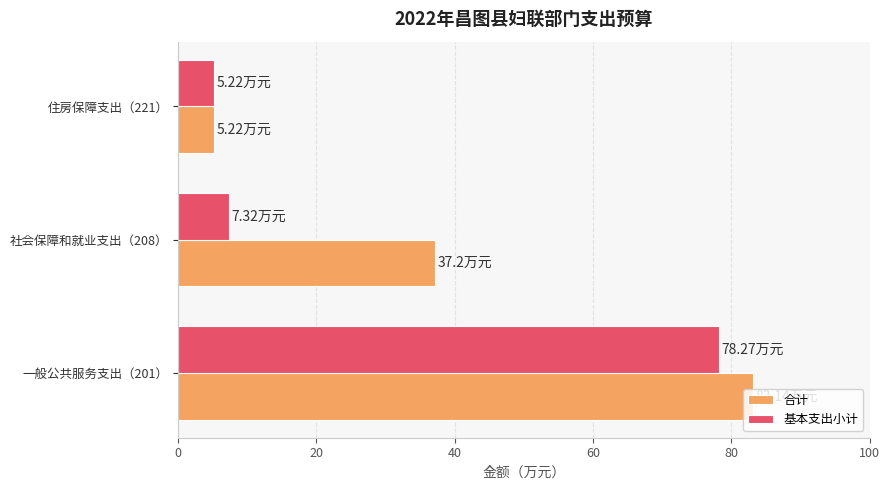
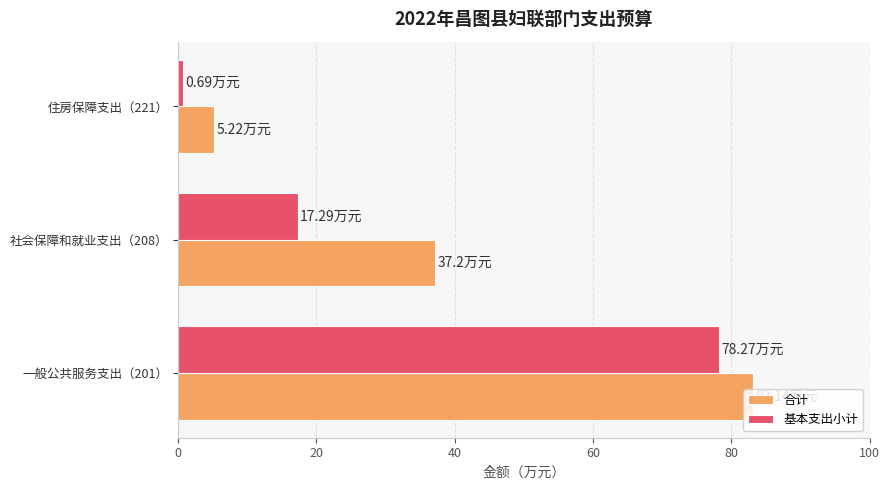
基本支出小计, 住房保障支出（221）: 5.22 -> 0.69
基本支出小计, 社会保障和就业支出（208）: 7.32 -> 17.29
